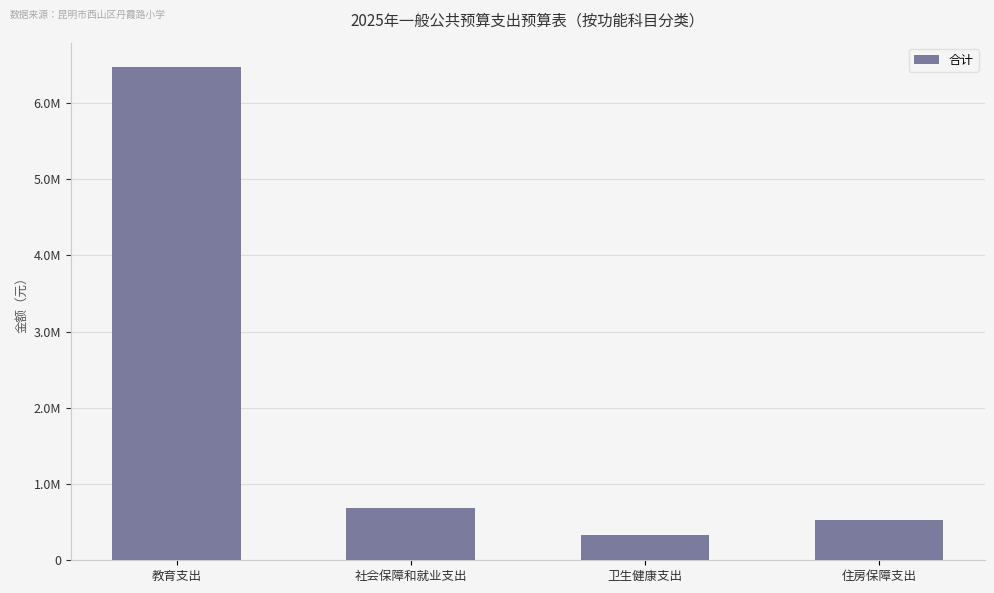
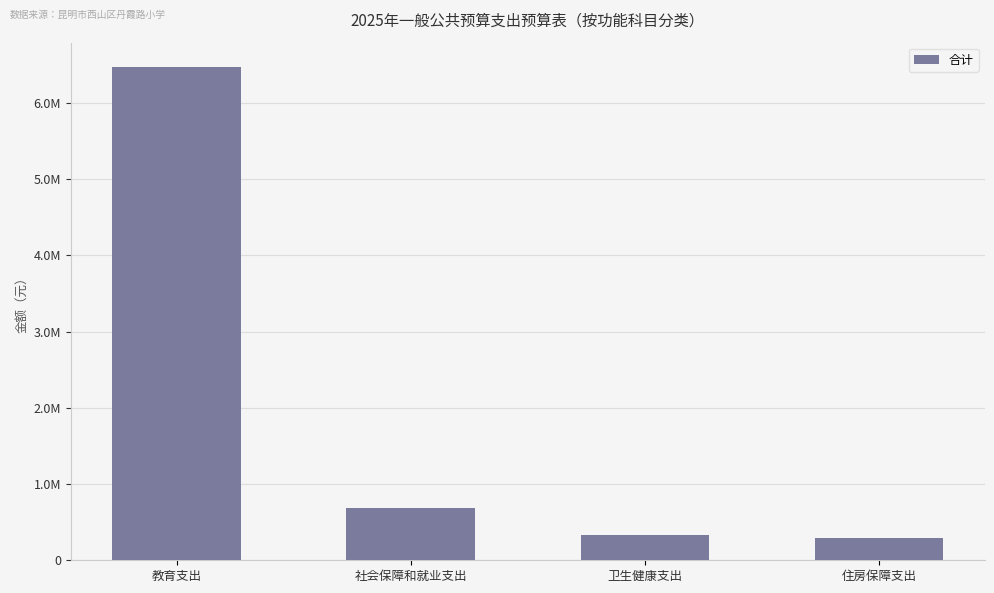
住房保障支出: 500000 -> 300000
